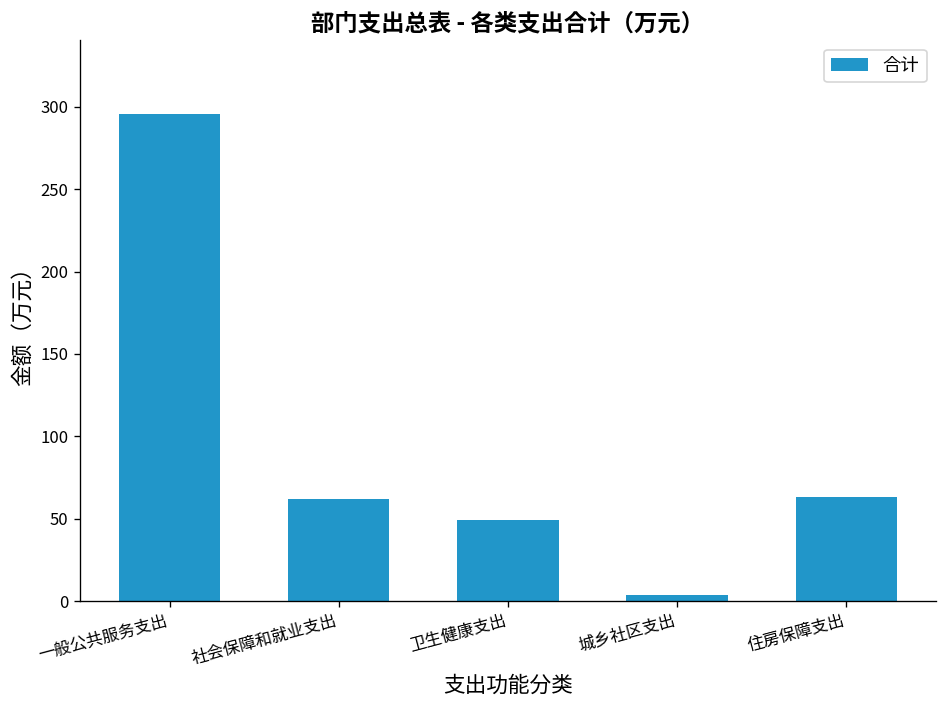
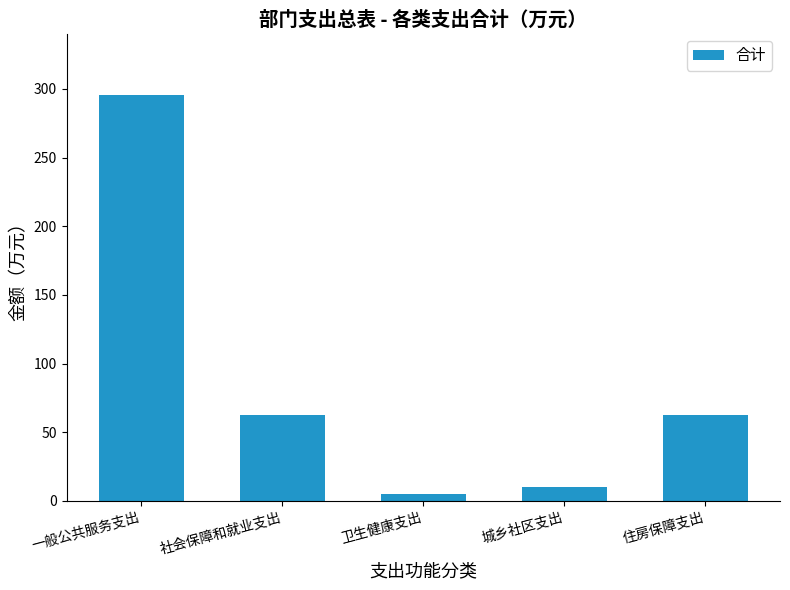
卫生健康支出: 49 -> 5
城乡社区支出: 4 -> 10
